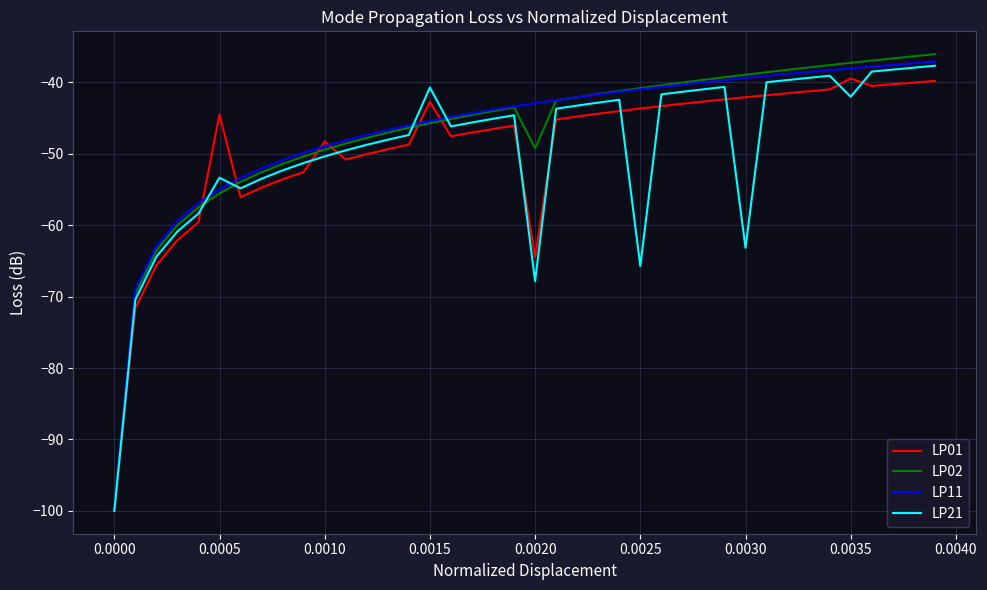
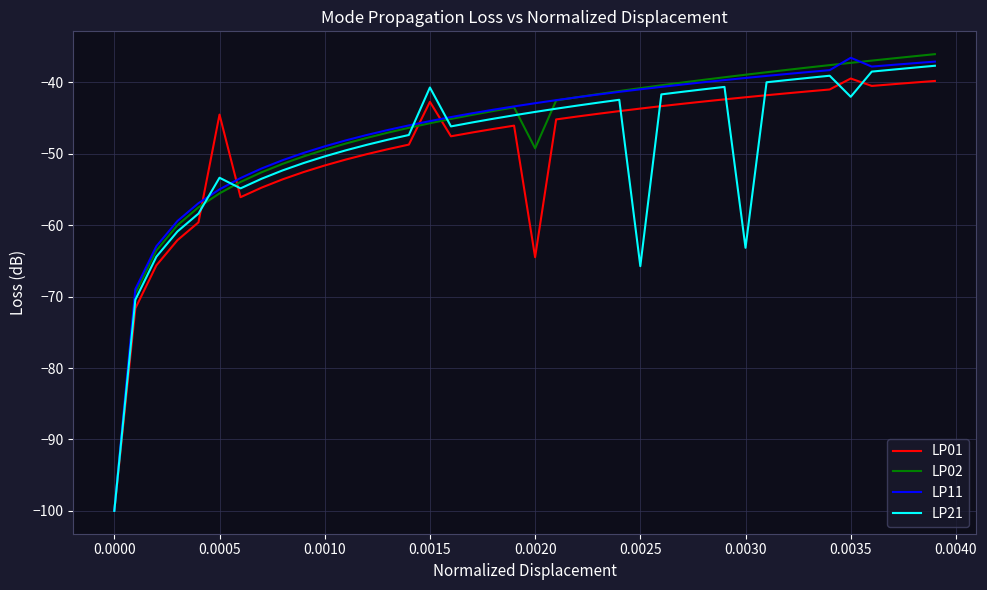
LP01, 0.0010: -48 -> -52
LP21, 0.0020: -68 -> -44
LP11, 0.0035: -38 -> -37
